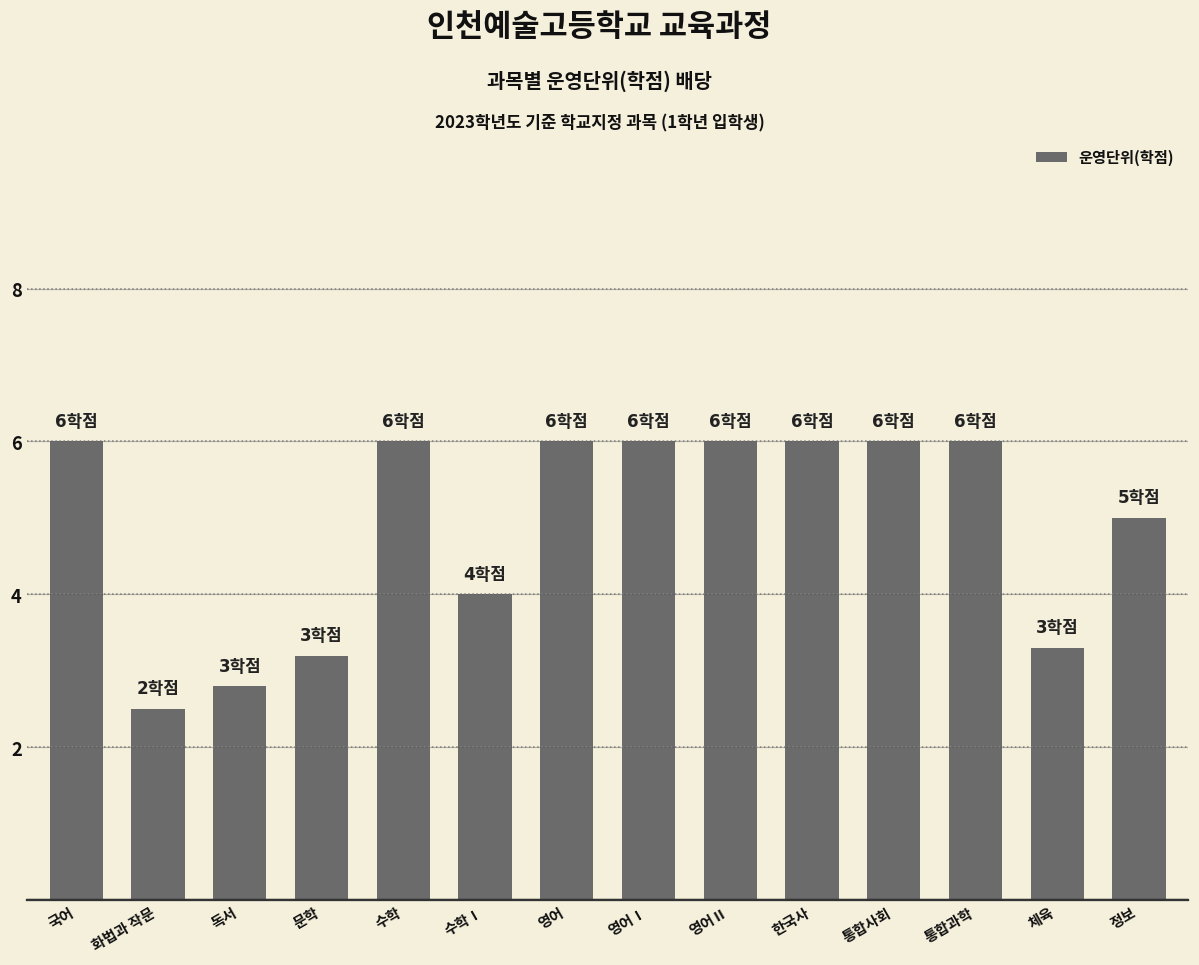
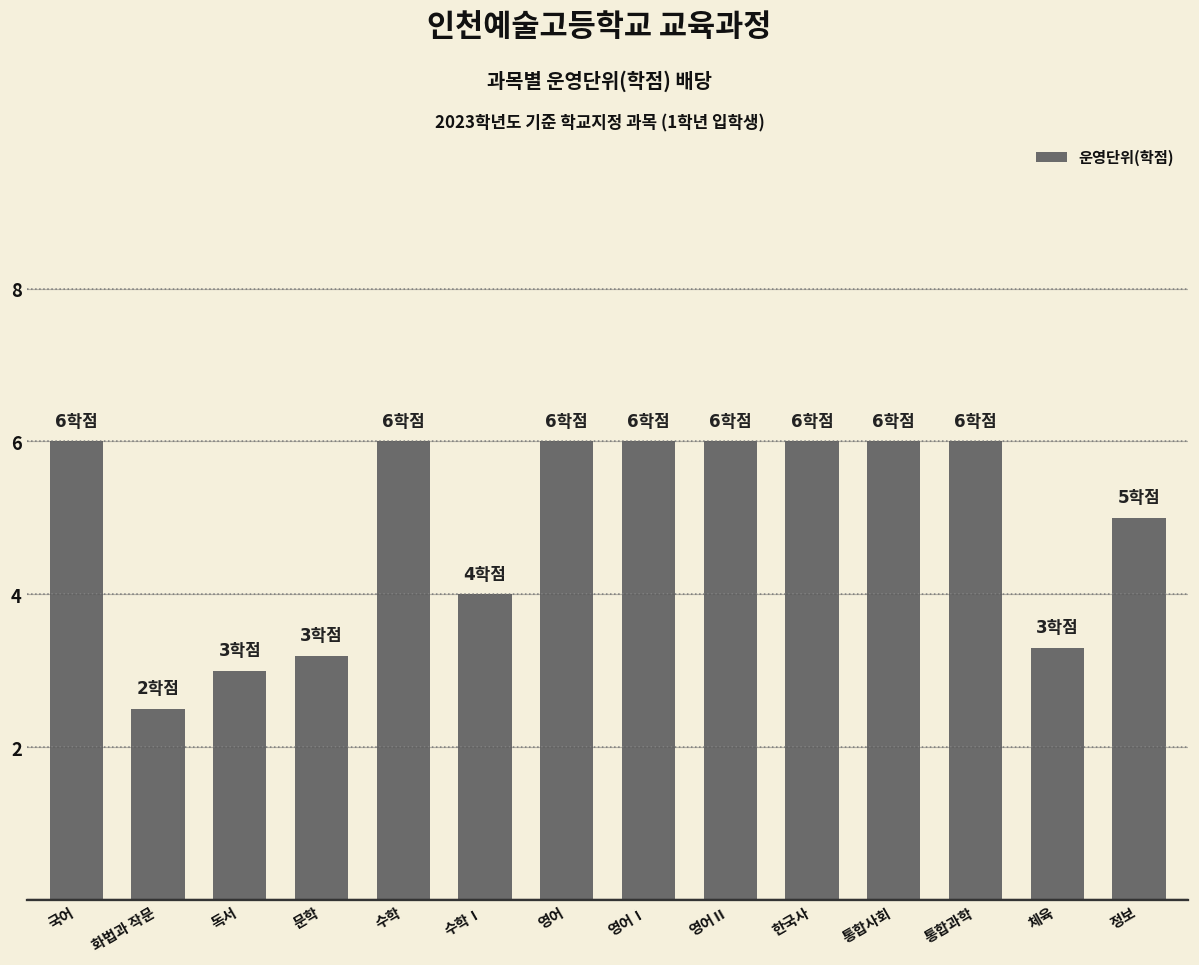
독서: 2.8 -> 3.0
